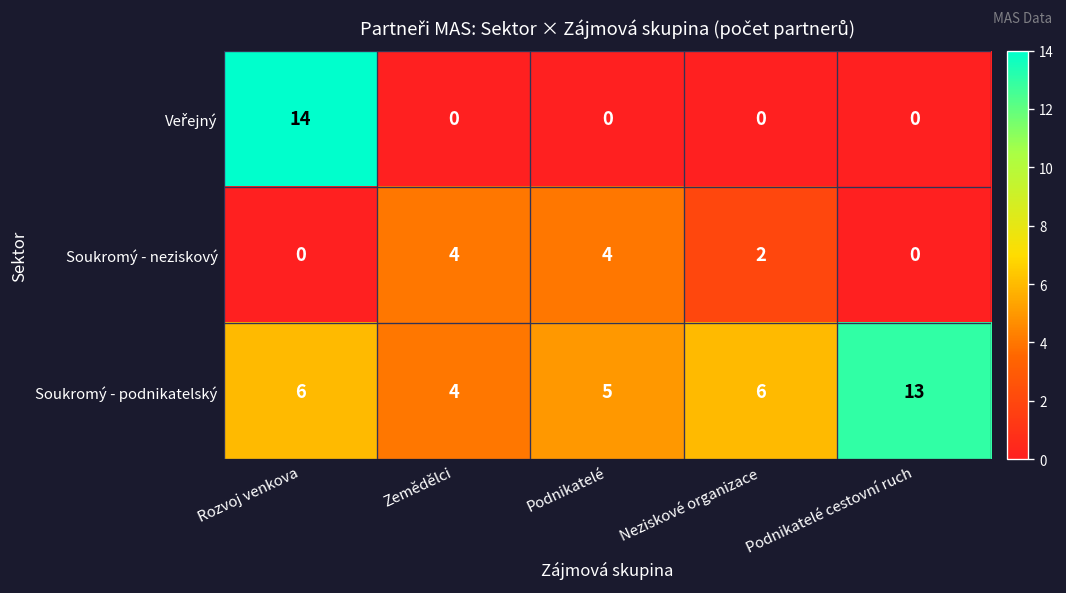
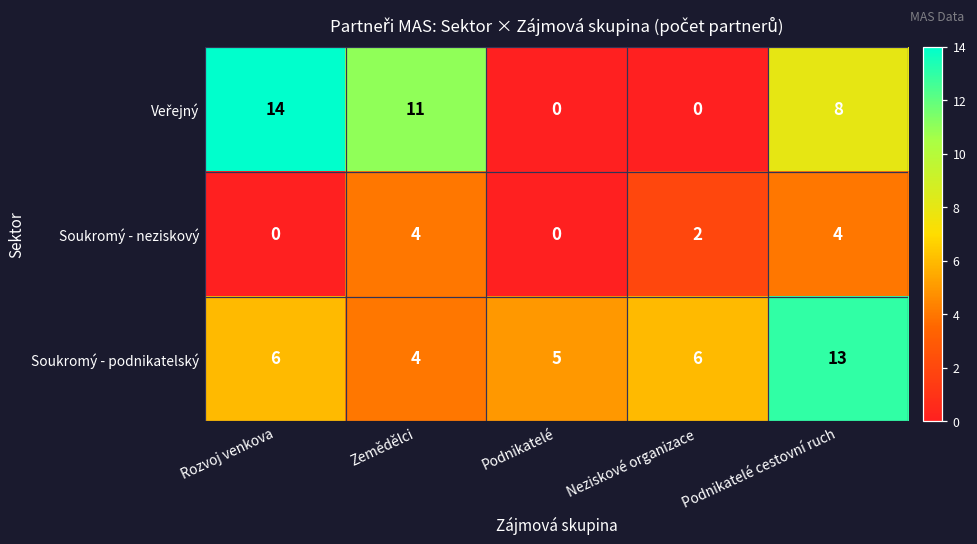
Veřejný, Zemědělci: 0 -> 11
Veřejný, Podnikatelé cestovní ruch: 0 -> 8
Soukromý - neziskový, Podnikatelé: 4 -> 0
Soukromý - neziskový, Podnikatelé cestovní ruch: 0 -> 4
